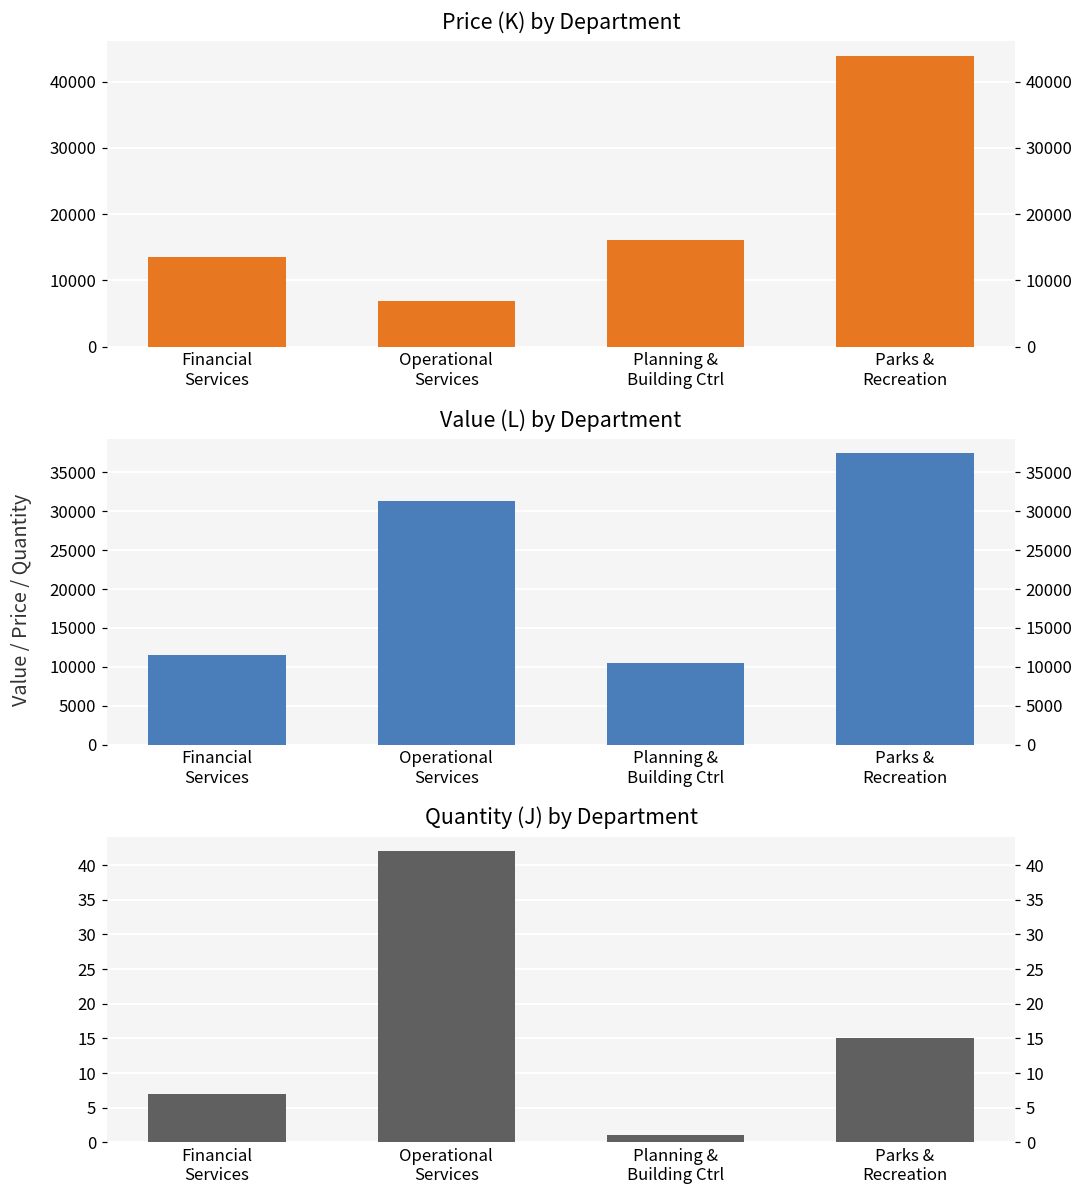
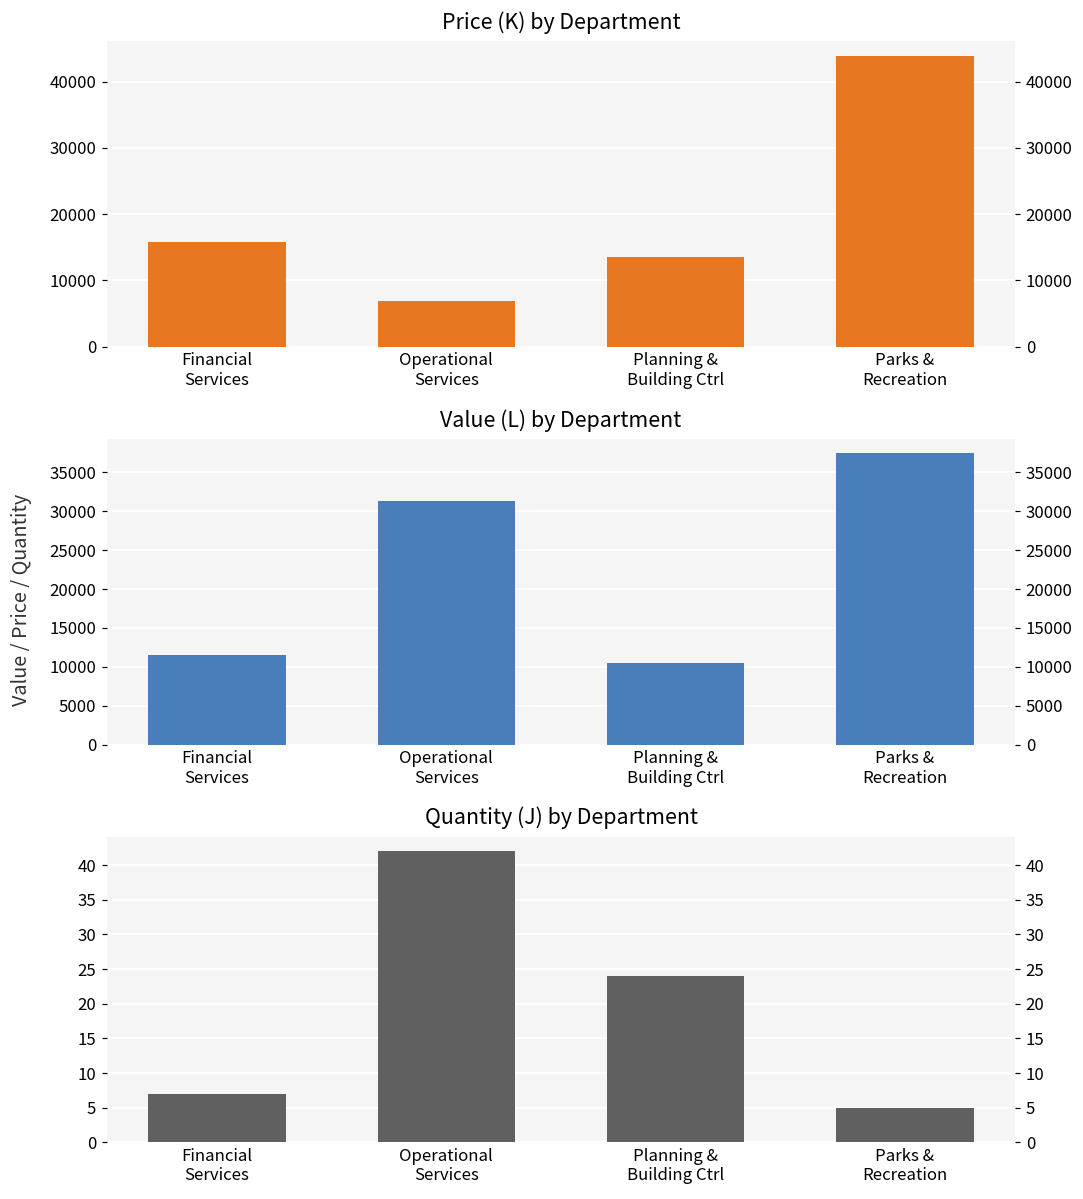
Price (K) by Department, Financial Services: 14000 -> 16000
Price (K) by Department, Planning & Building Ctrl: 16000 -> 14000
Quantity (J) by Department, Planning & Building Ctrl: 1 -> 24
Quantity (J) by Department, Parks & Recreation: 15 -> 5
